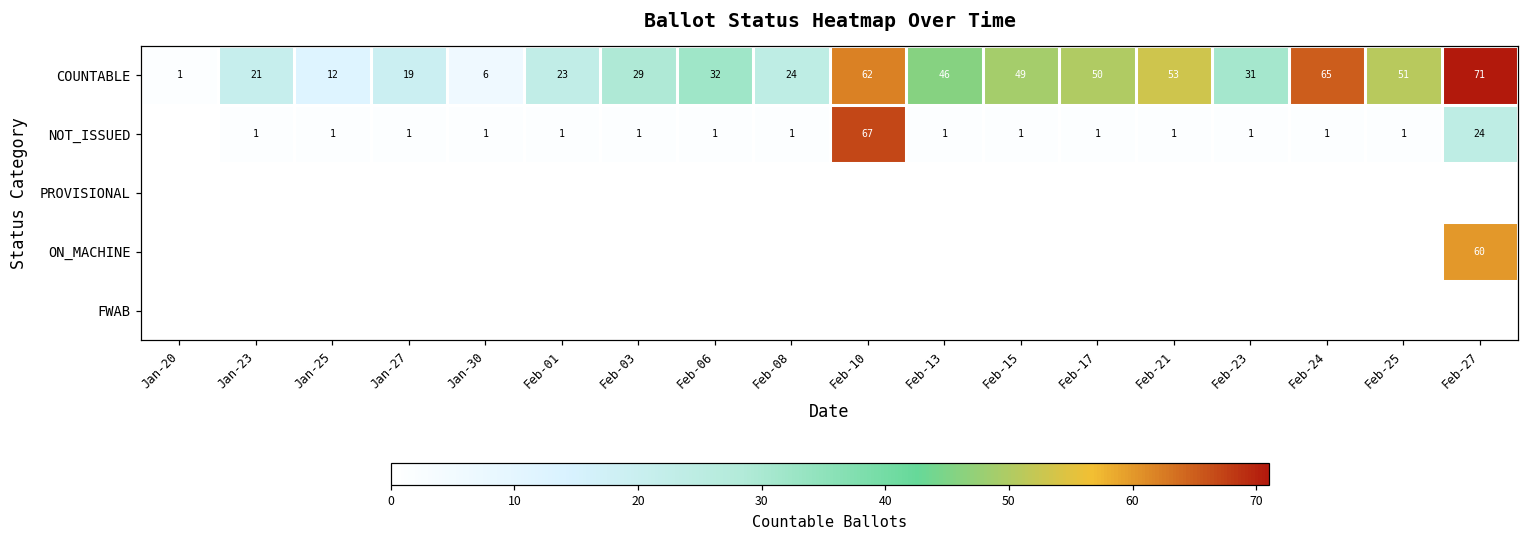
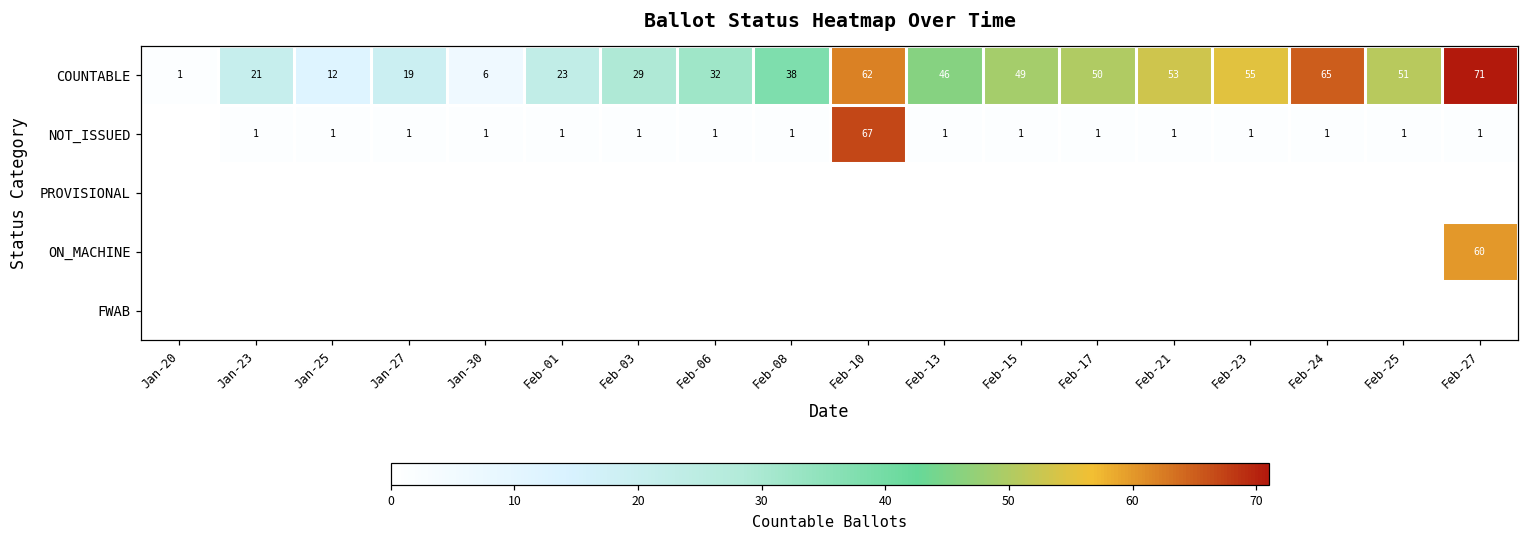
COUNTABLE, Feb-08: 24 -> 38
COUNTABLE, Feb-23: 31 -> 55
NOT_ISSUED, Feb-27: 24 -> 1
